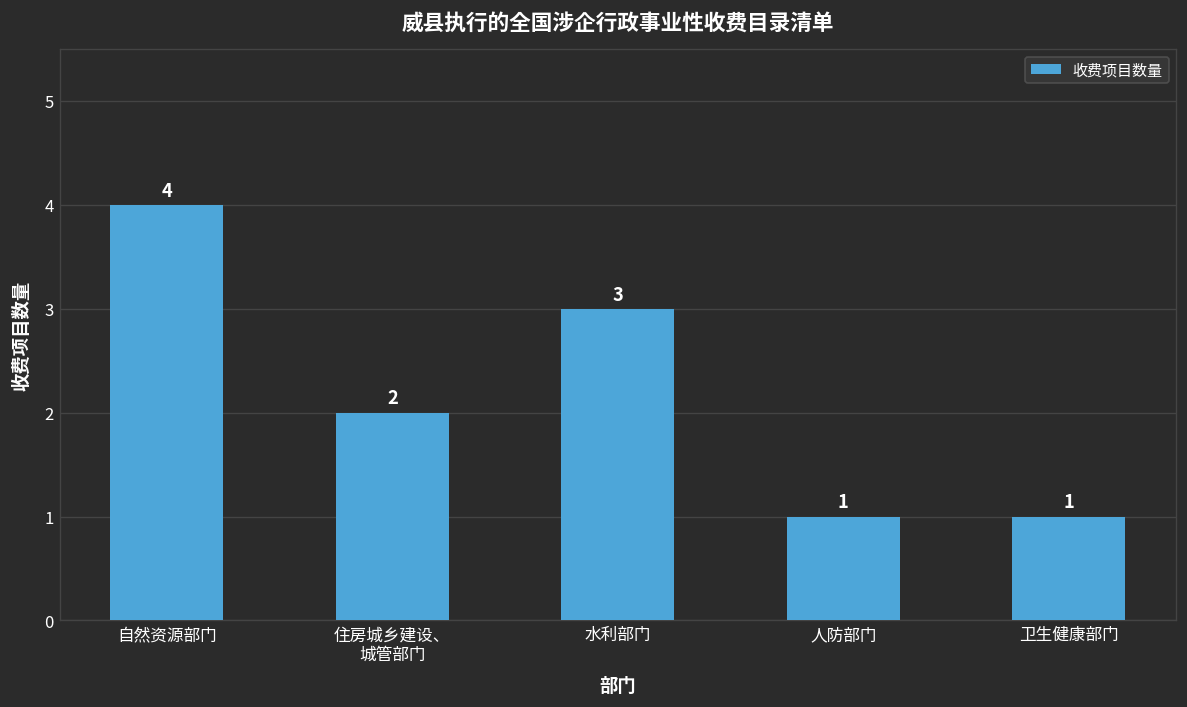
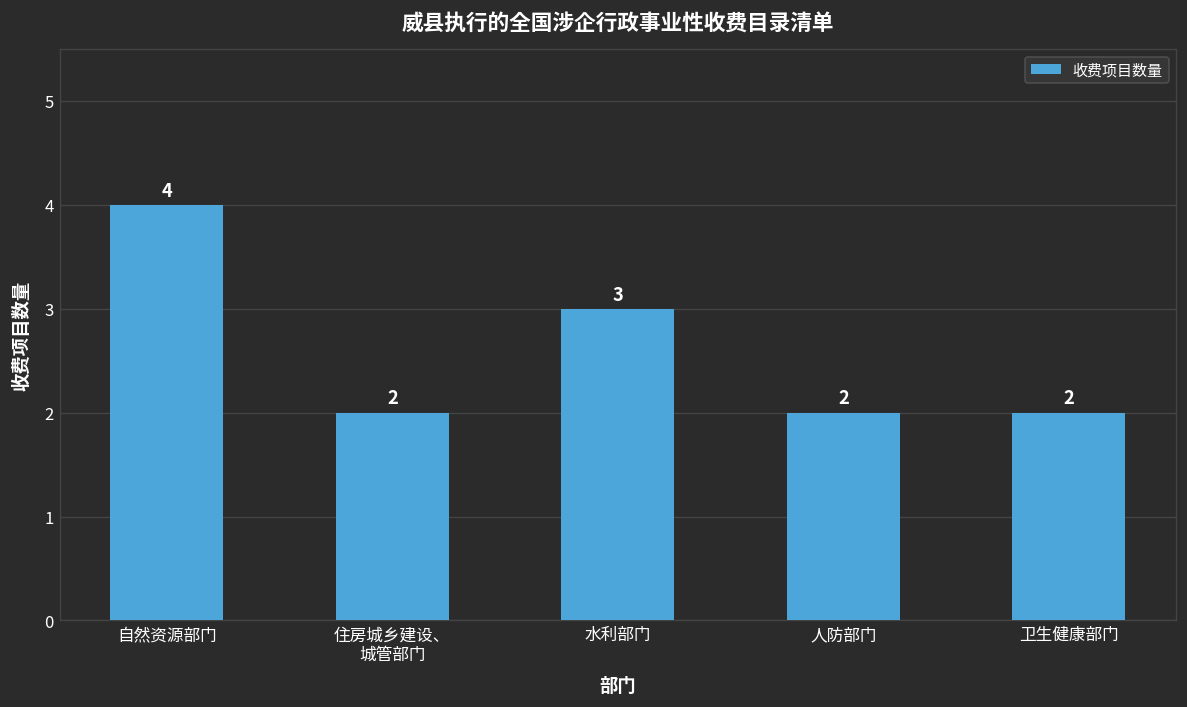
人防部门: 1 -> 2
卫生健康部门: 1 -> 2
